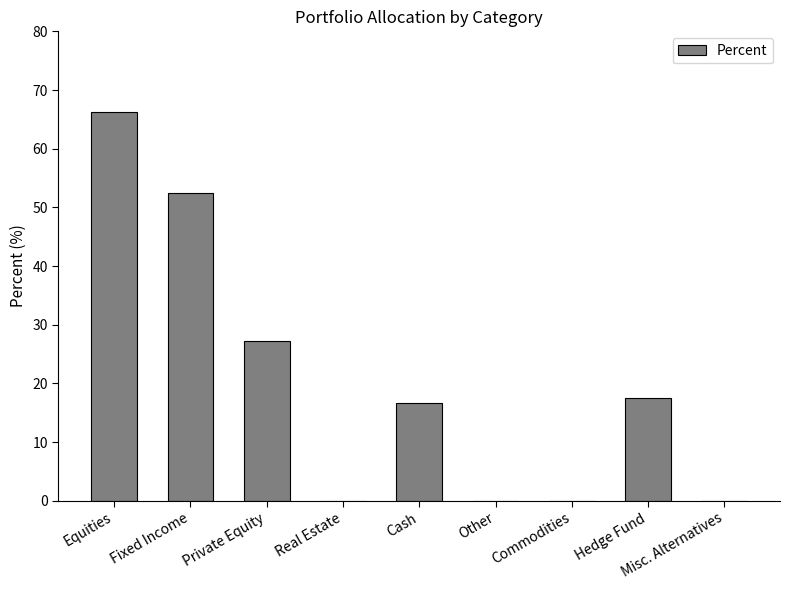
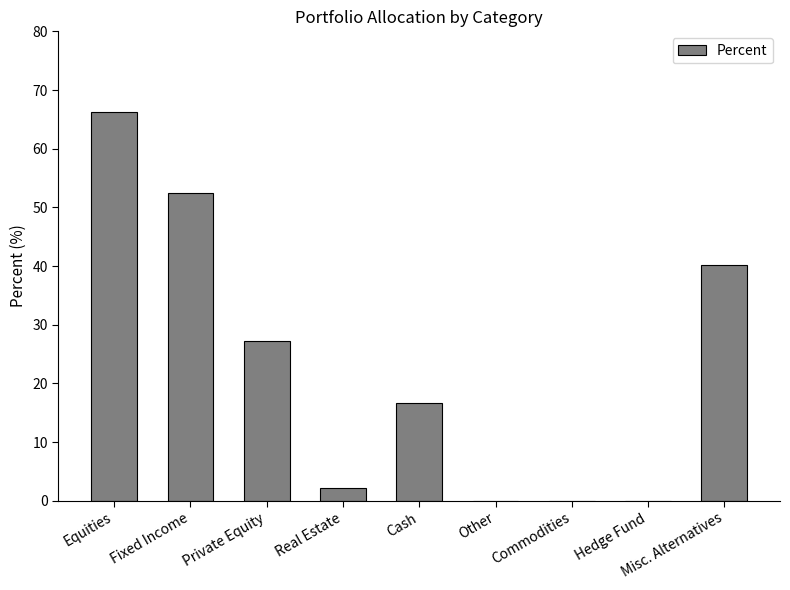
Real Estate: 0 -> 2
Hedge Fund: 18 -> 0
Misc. Alternatives: 0 -> 40
